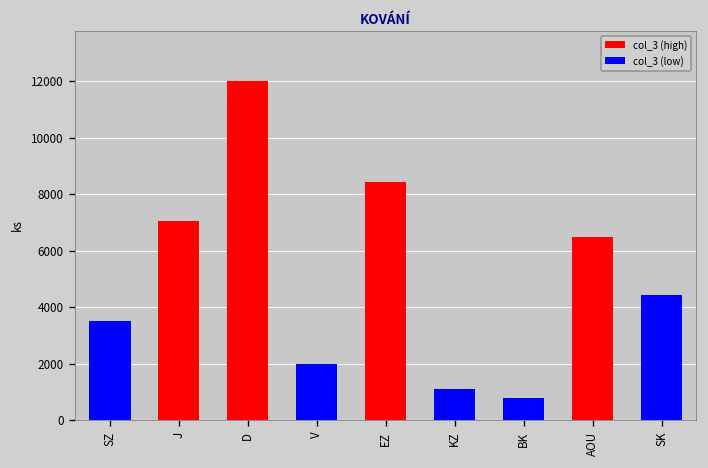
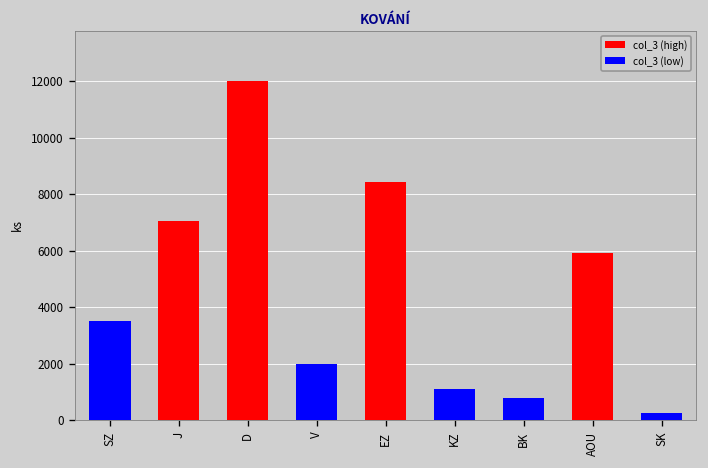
AOU: 6500 -> 5900
SK: 4400 -> 300
